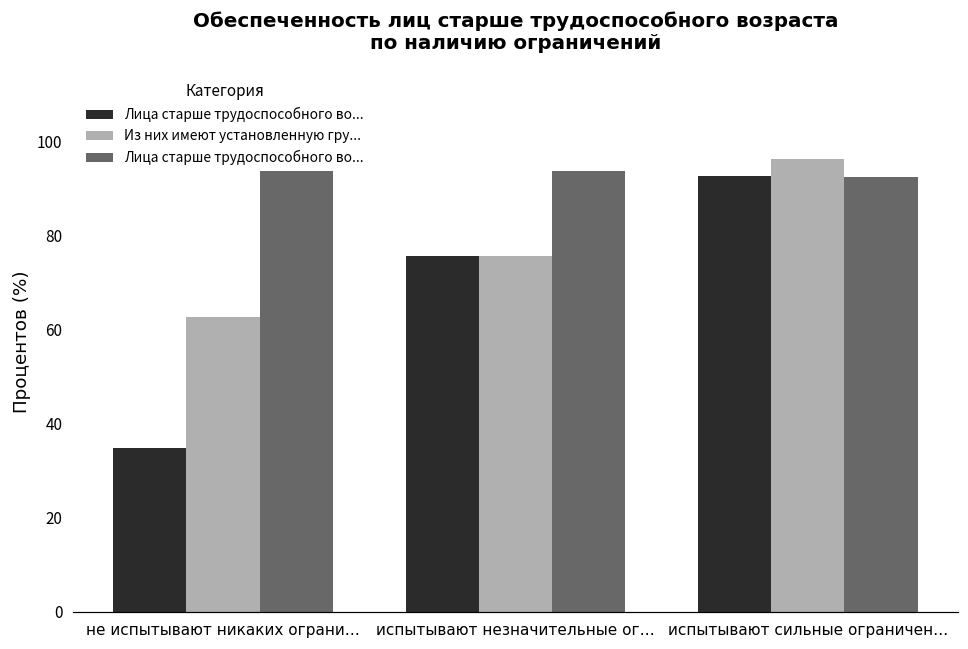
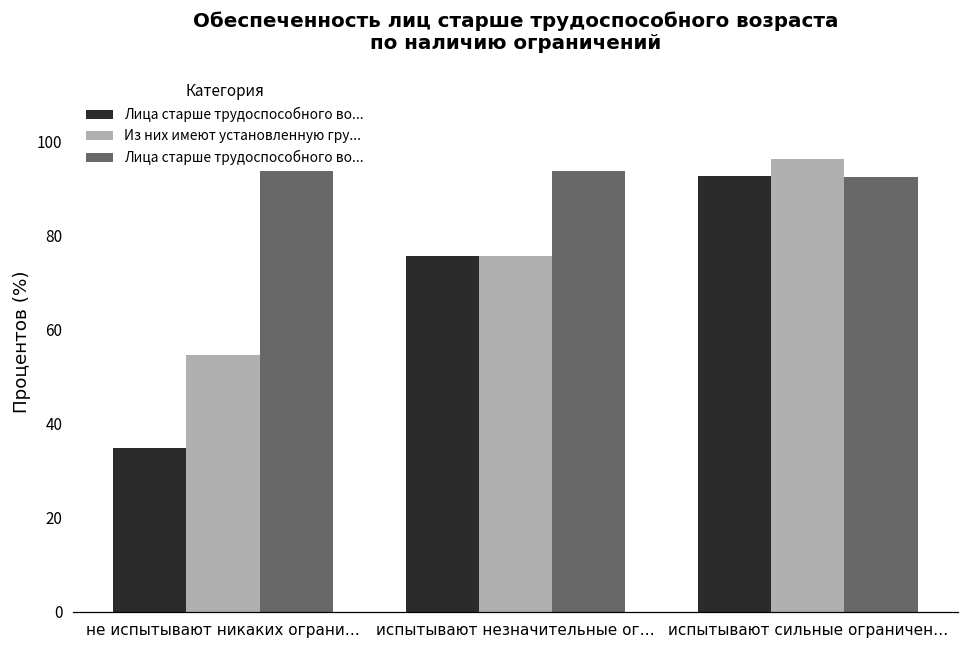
Из них имеют установленную гру..., не испытывают никаких ограни…: 63 -> 55
